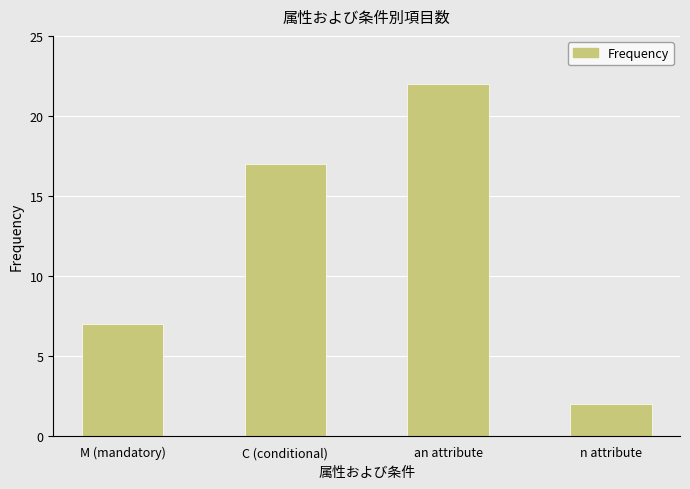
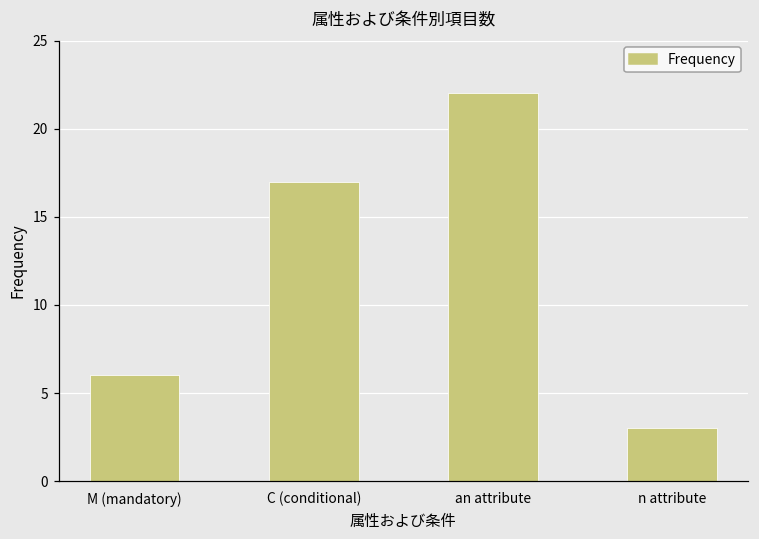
M (mandatory): 7 -> 6
n attribute: 2 -> 3
